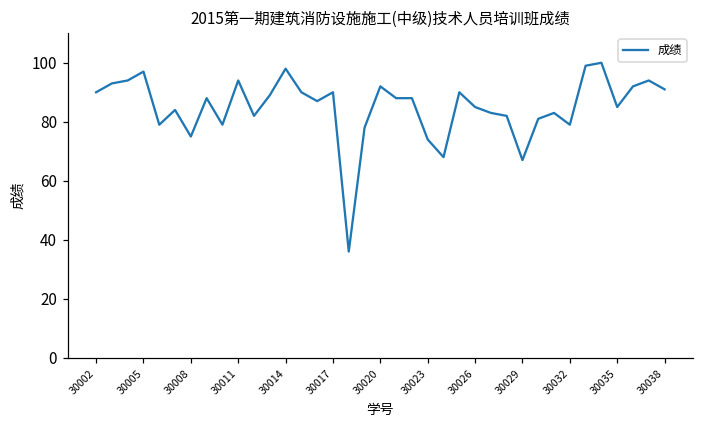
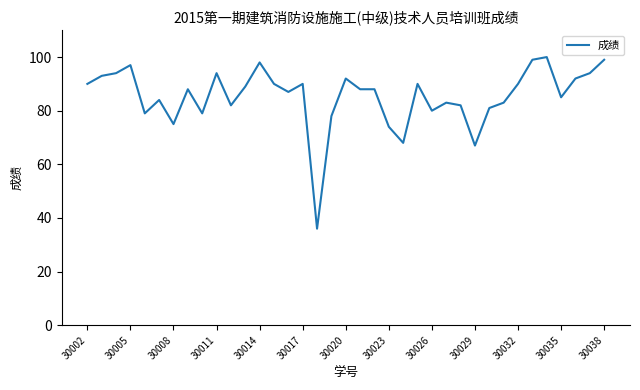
30026: 85 -> 80
30032: 79 -> 90
30038: 91 -> 99
